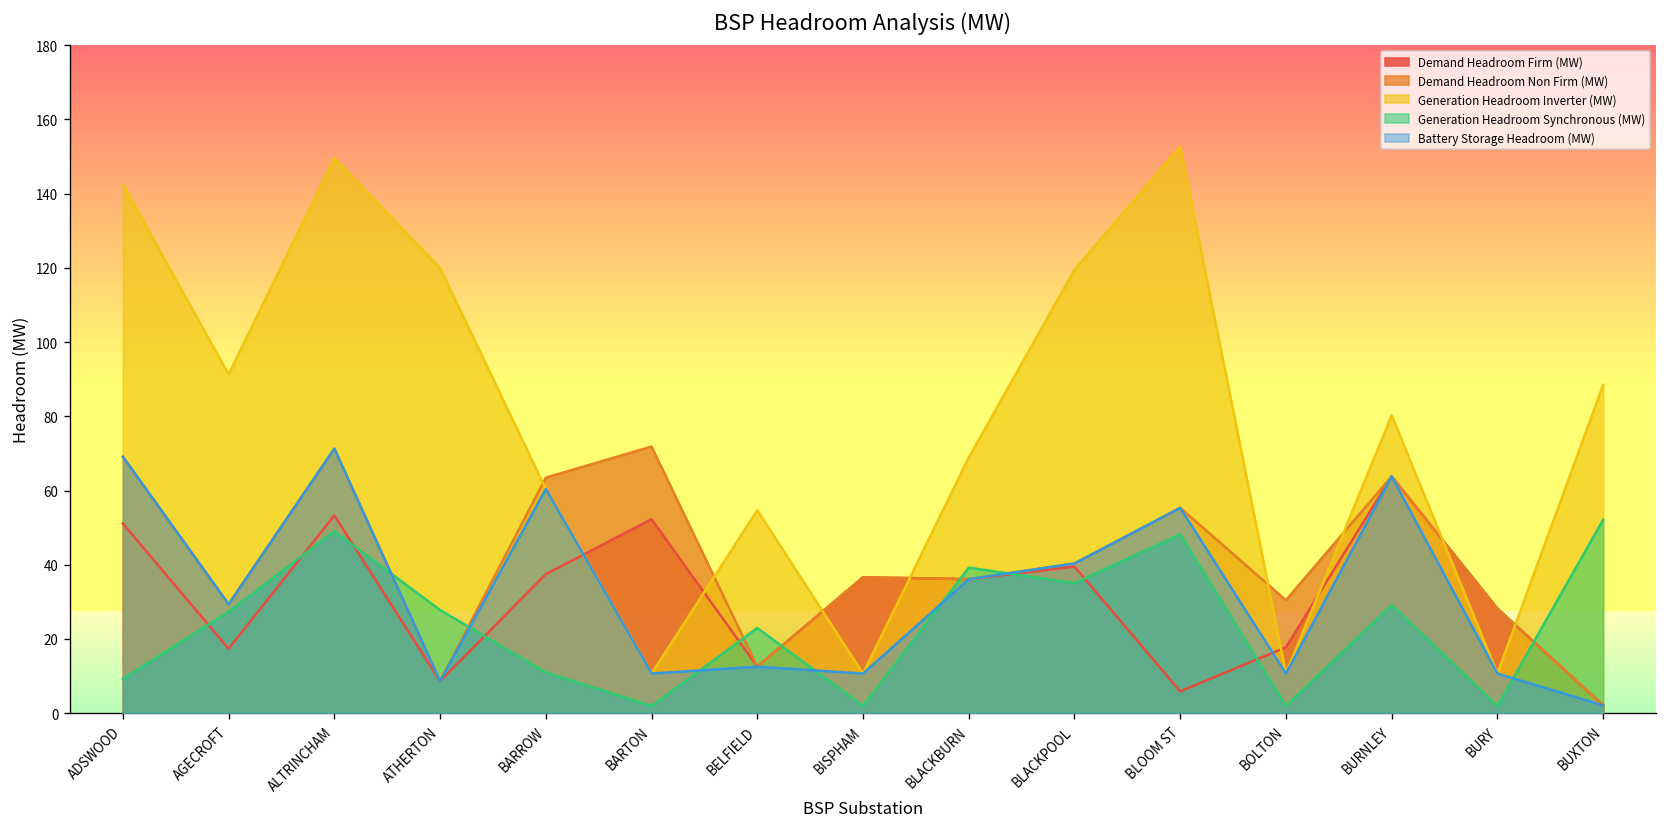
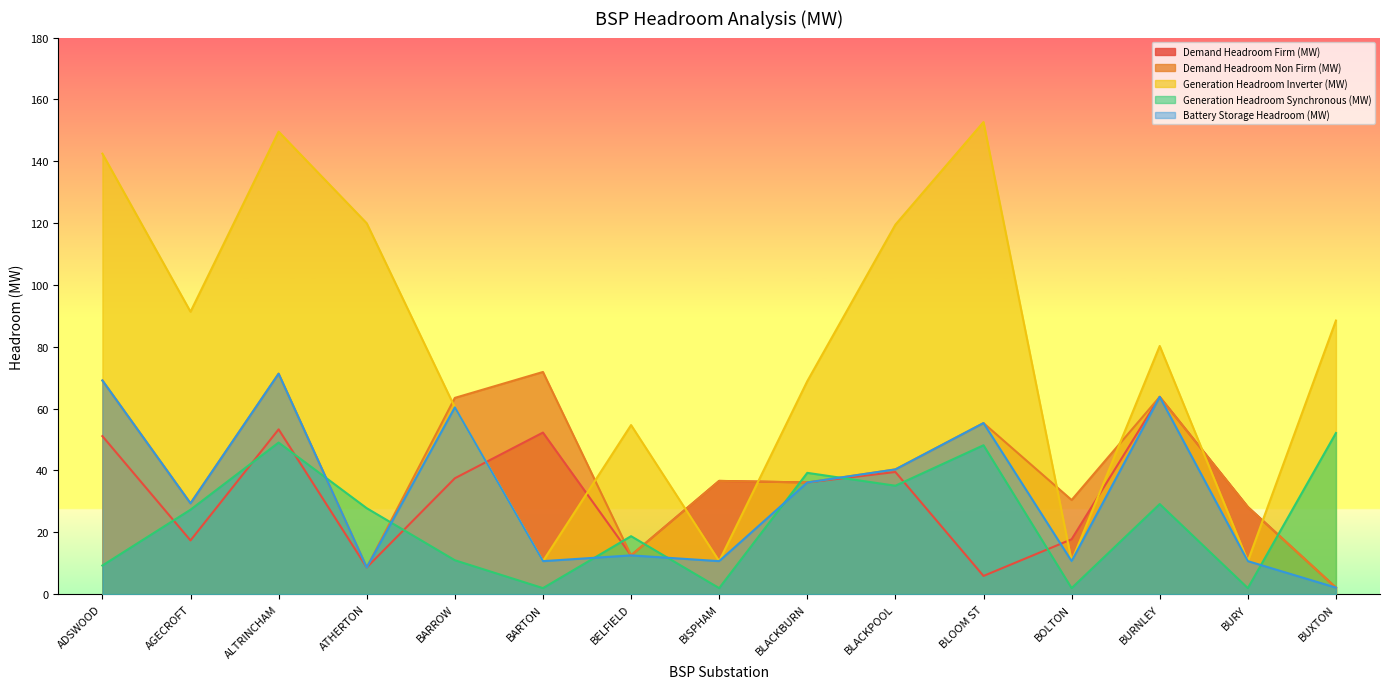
Generation Headroom Synchronous (MW), BELFIELD: 23 -> 19
